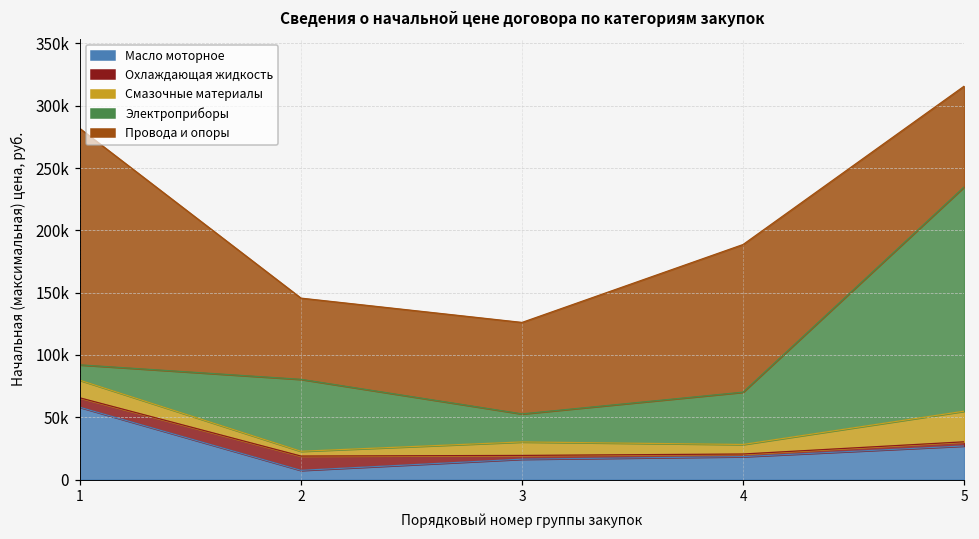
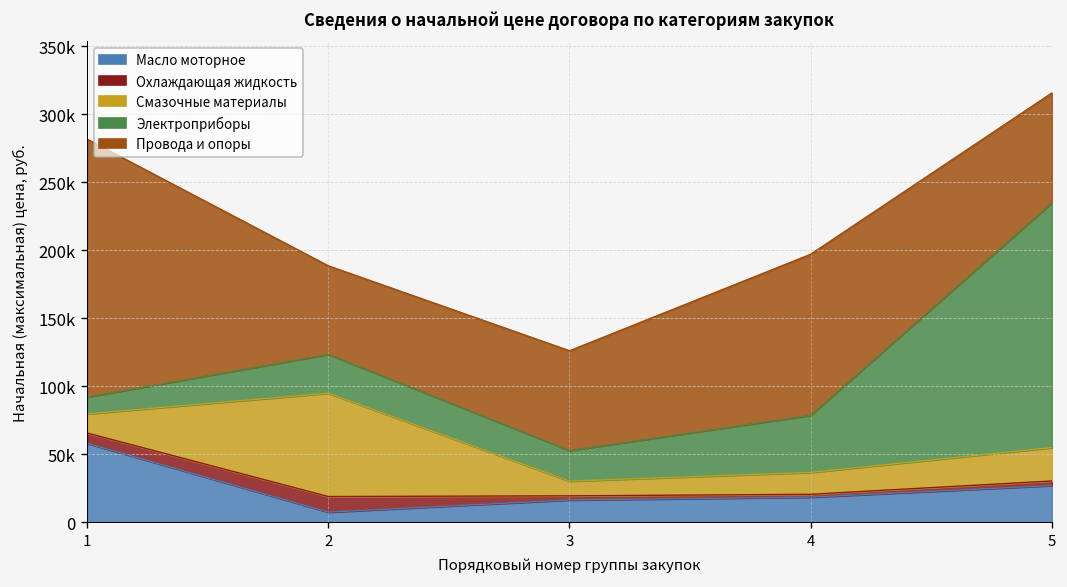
Смазочные материалы, 2: 4000 -> 76000
Электроприборы, 2: 58000 -> 29000
Смазочные материалы, 4: 8000 -> 16000
